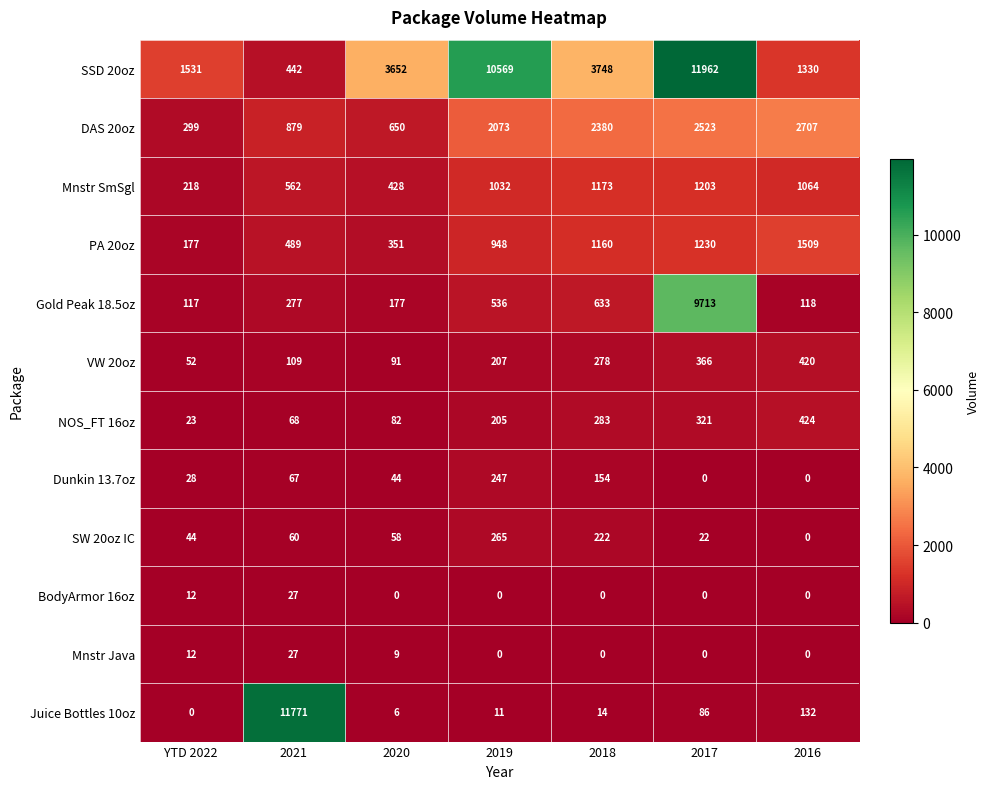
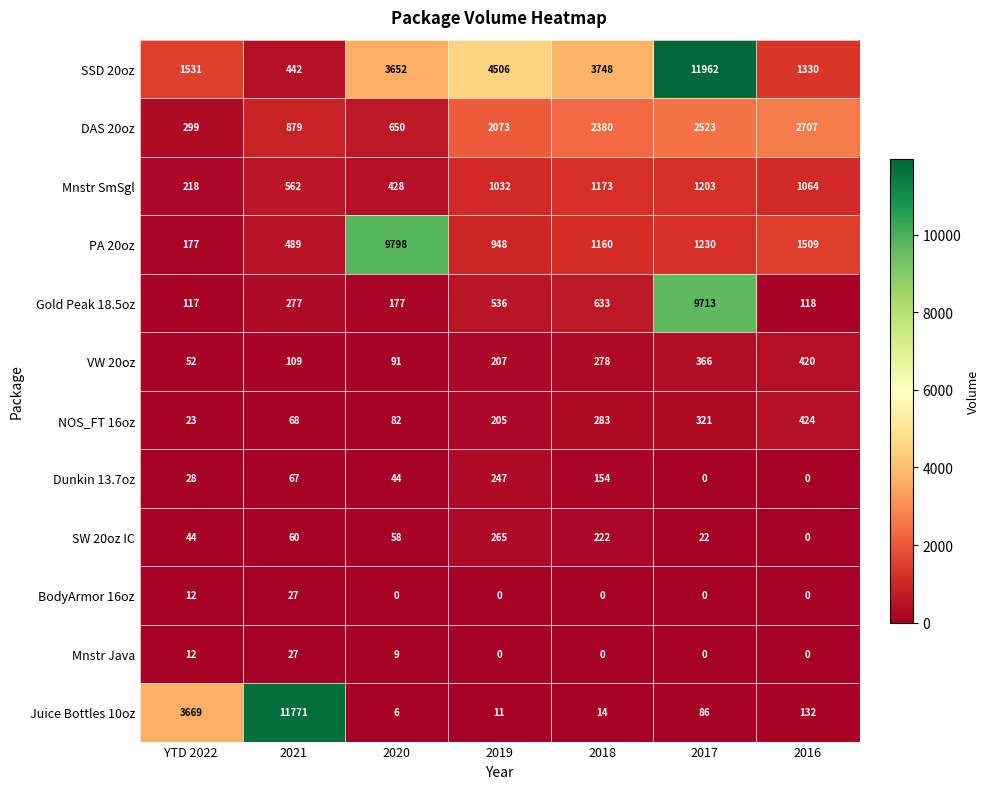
SSD 20oz, 2019: 10569 -> 4506
PA 20oz, 2020: 351 -> 9798
Juice Bottles 10oz, YTD 2022: 0 -> 3669
